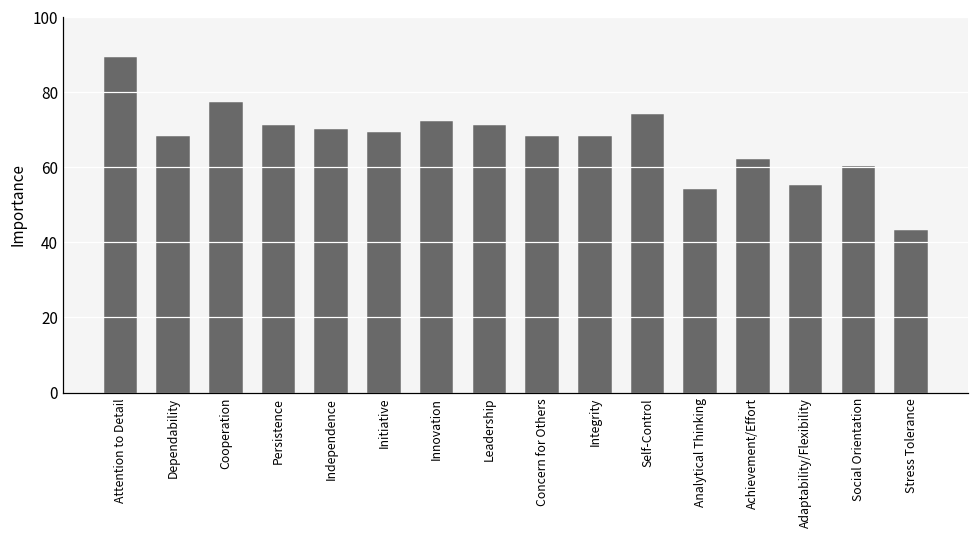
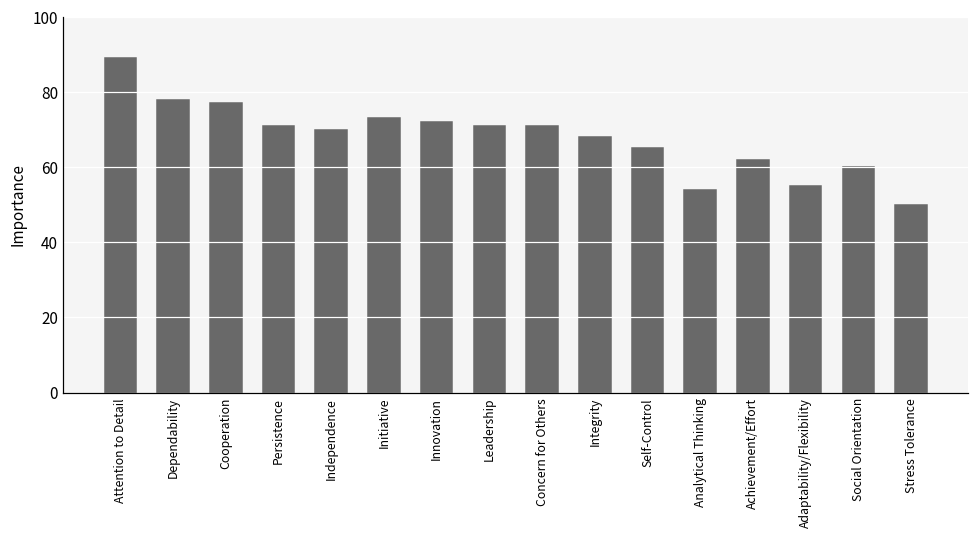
Dependability: 68 -> 78
Initiative: 69 -> 73
Concern for Others: 68 -> 71
Self-Control: 74 -> 65
Stress Tolerance: 43 -> 50
